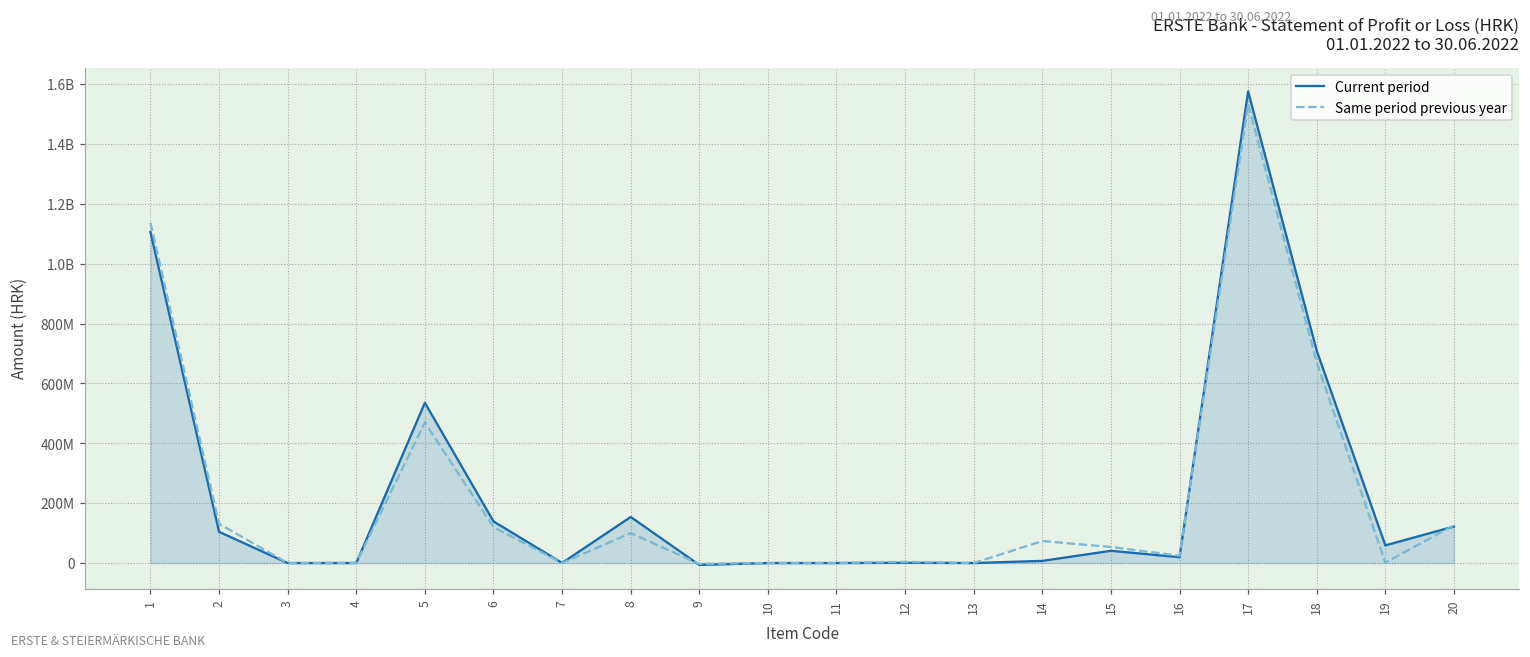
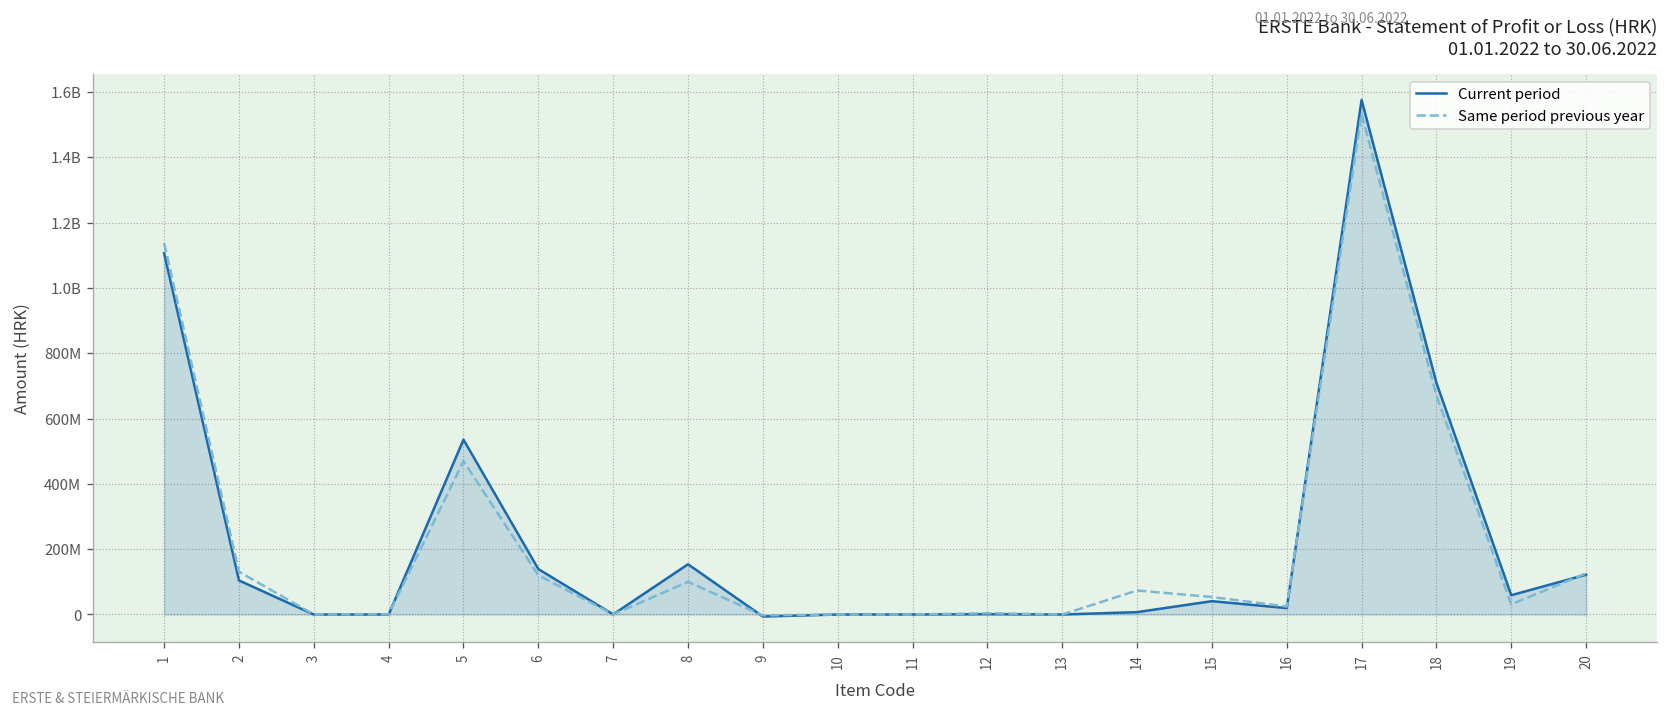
Same period previous year, 19: 0 -> 30000000
